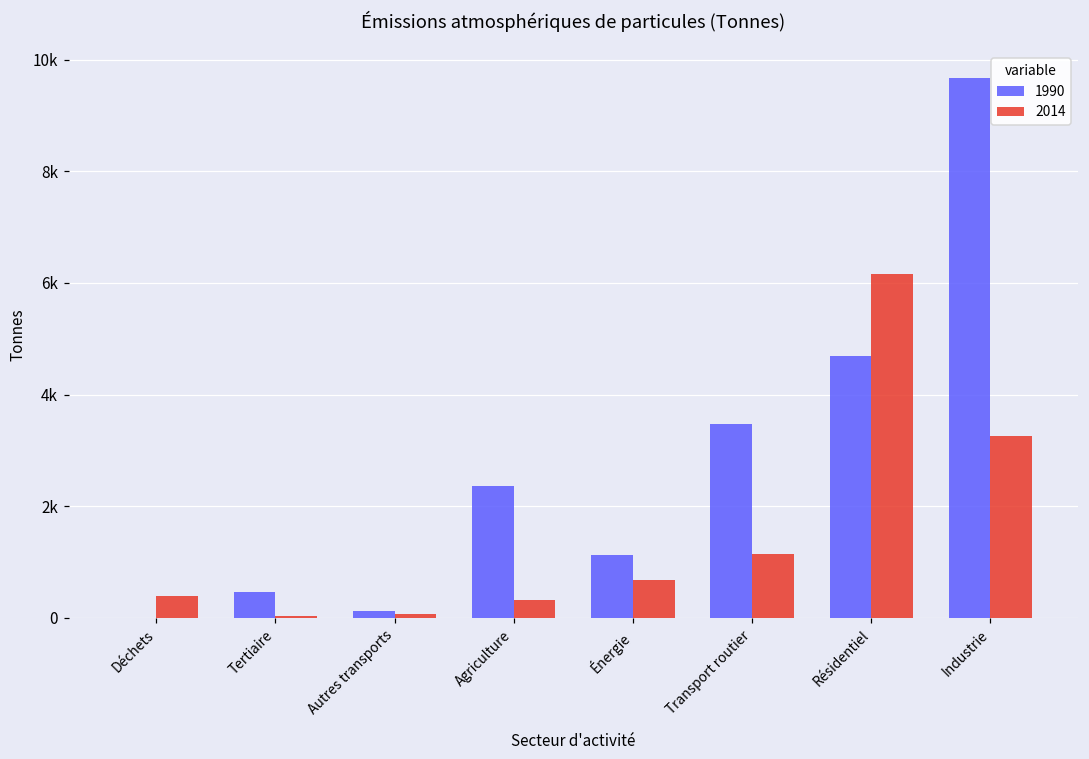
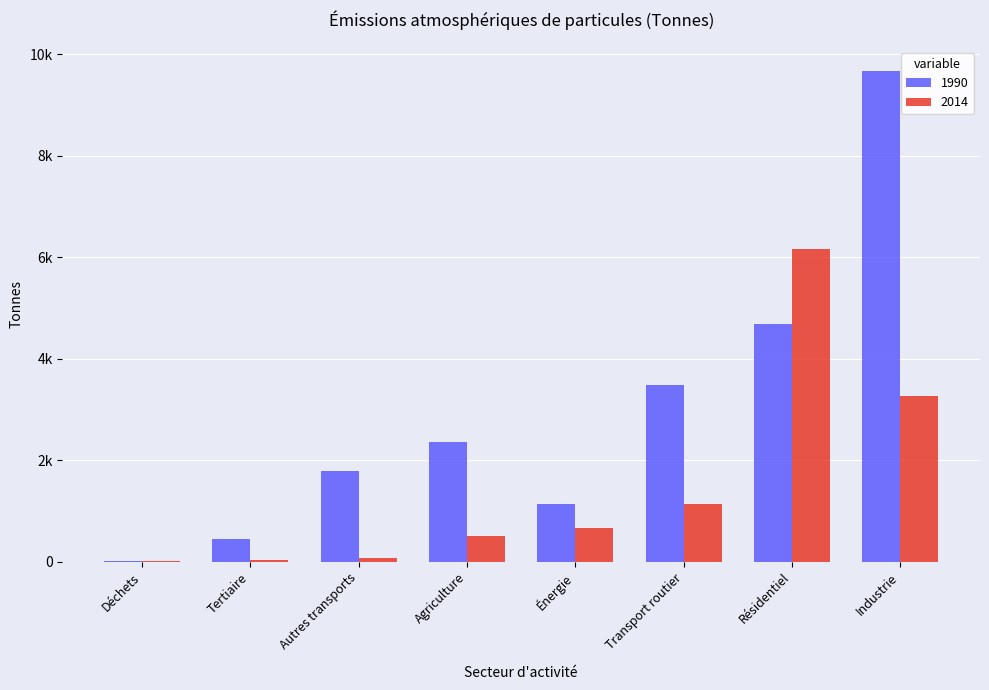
2014, Déchets: 400 -> 0
1990, Autres transports: 100 -> 1800
2014, Agriculture: 300 -> 500
